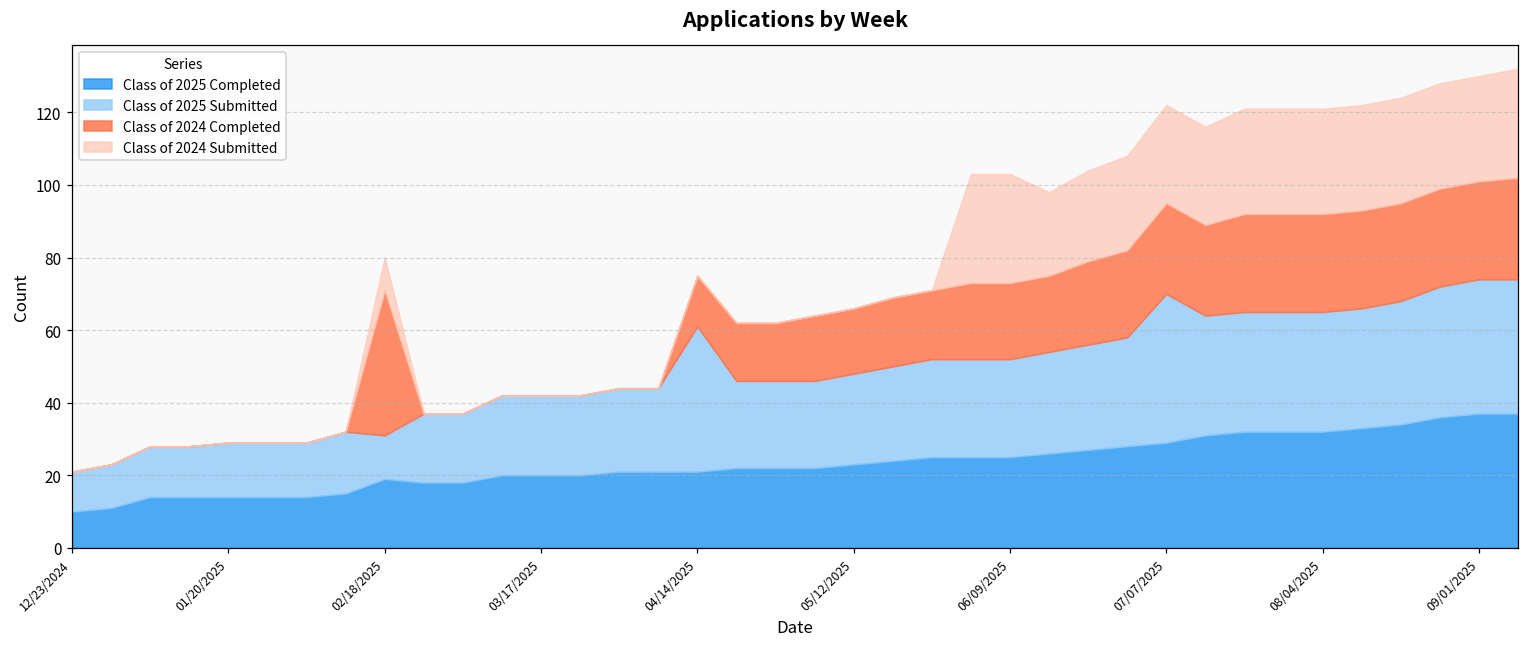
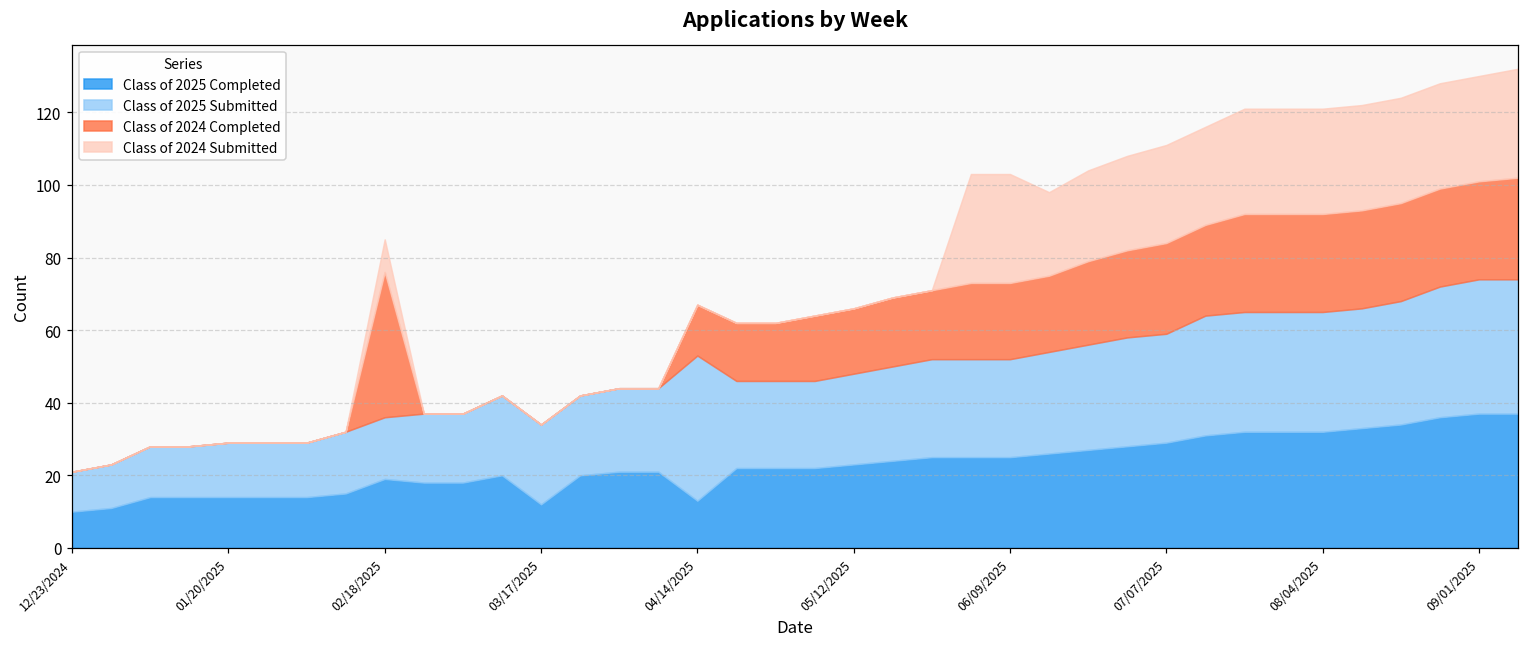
Class of 2025 Submitted, 02/18/2025: 12 -> 17
Class of 2025 Completed, 03/17/2025: 20 -> 12
Class of 2025 Completed, 04/14/2025: 21 -> 13
Class of 2025 Submitted, 07/07/2025: 41 -> 30
